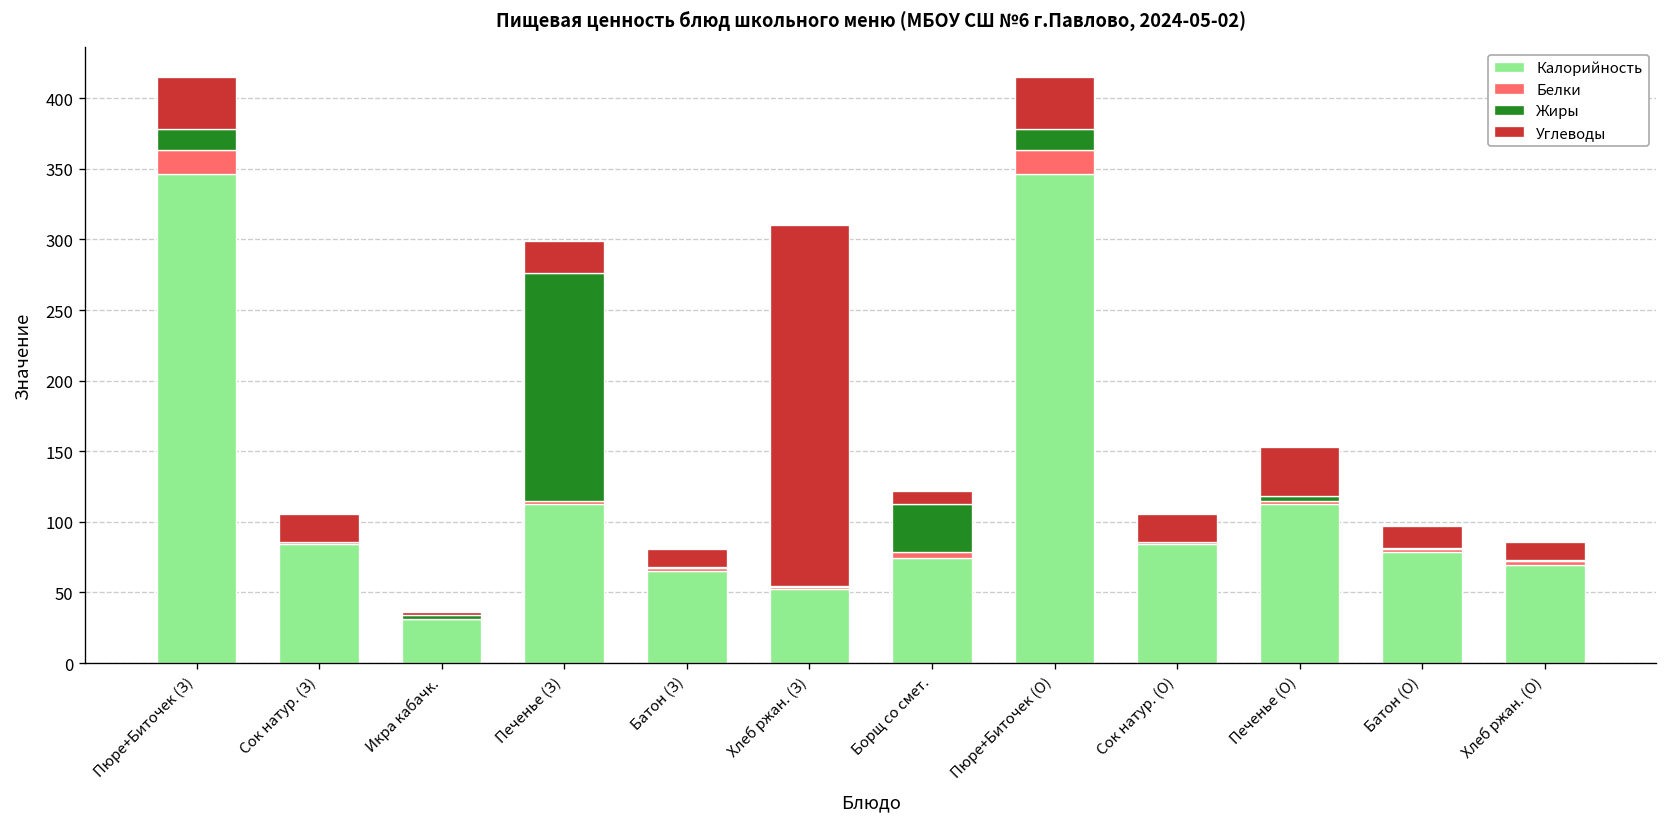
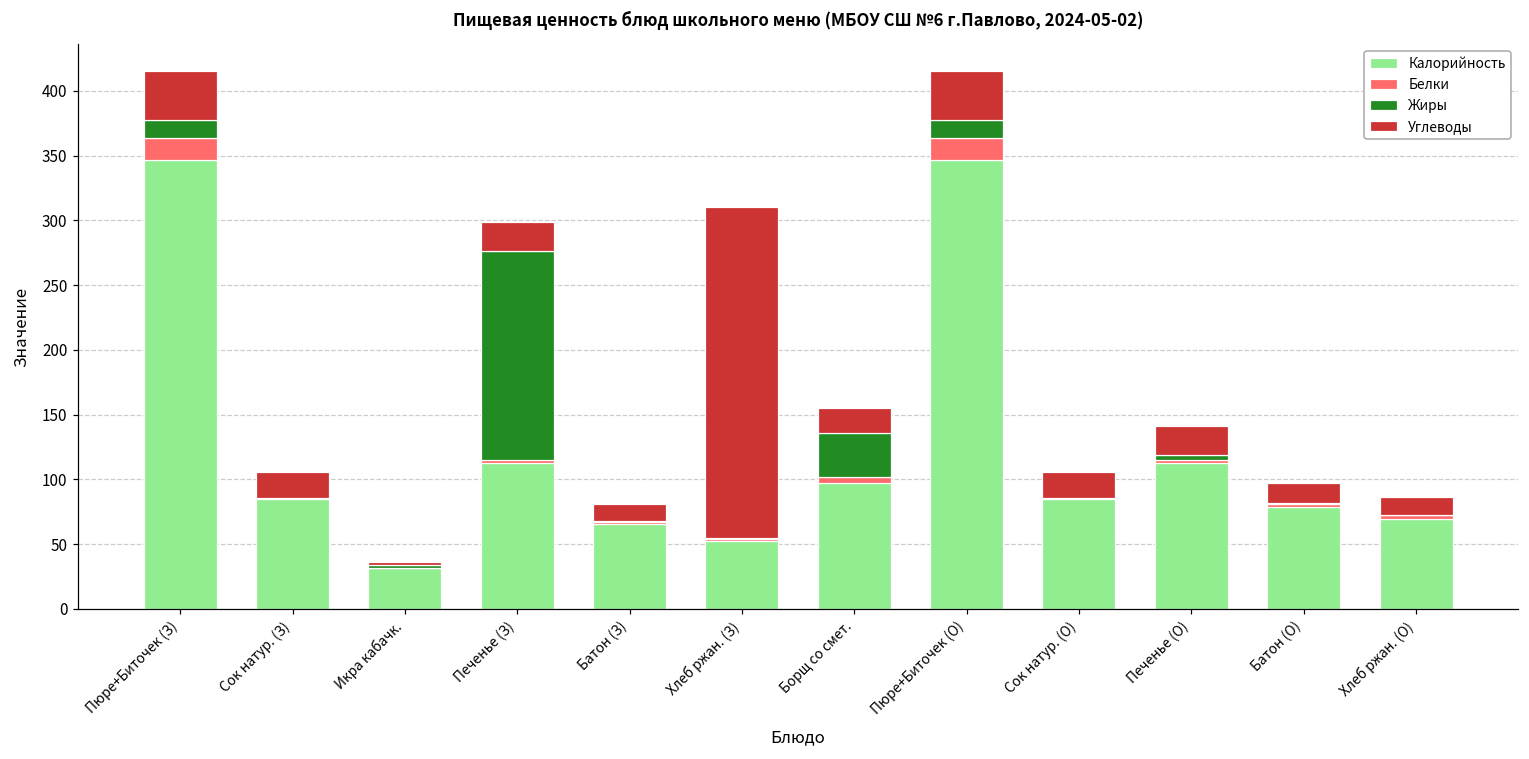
Калорийность, Борщ со смет.: 75 -> 98
Углеводы, Борщ со смет.: 9 -> 19
Углеводы, Печенье (О): 34 -> 23
